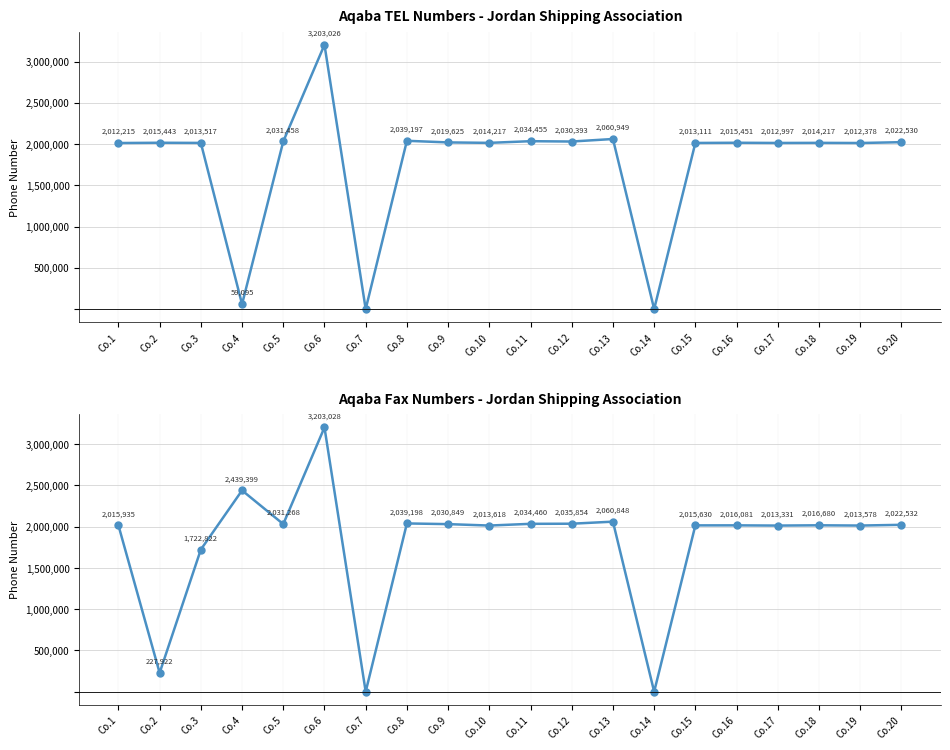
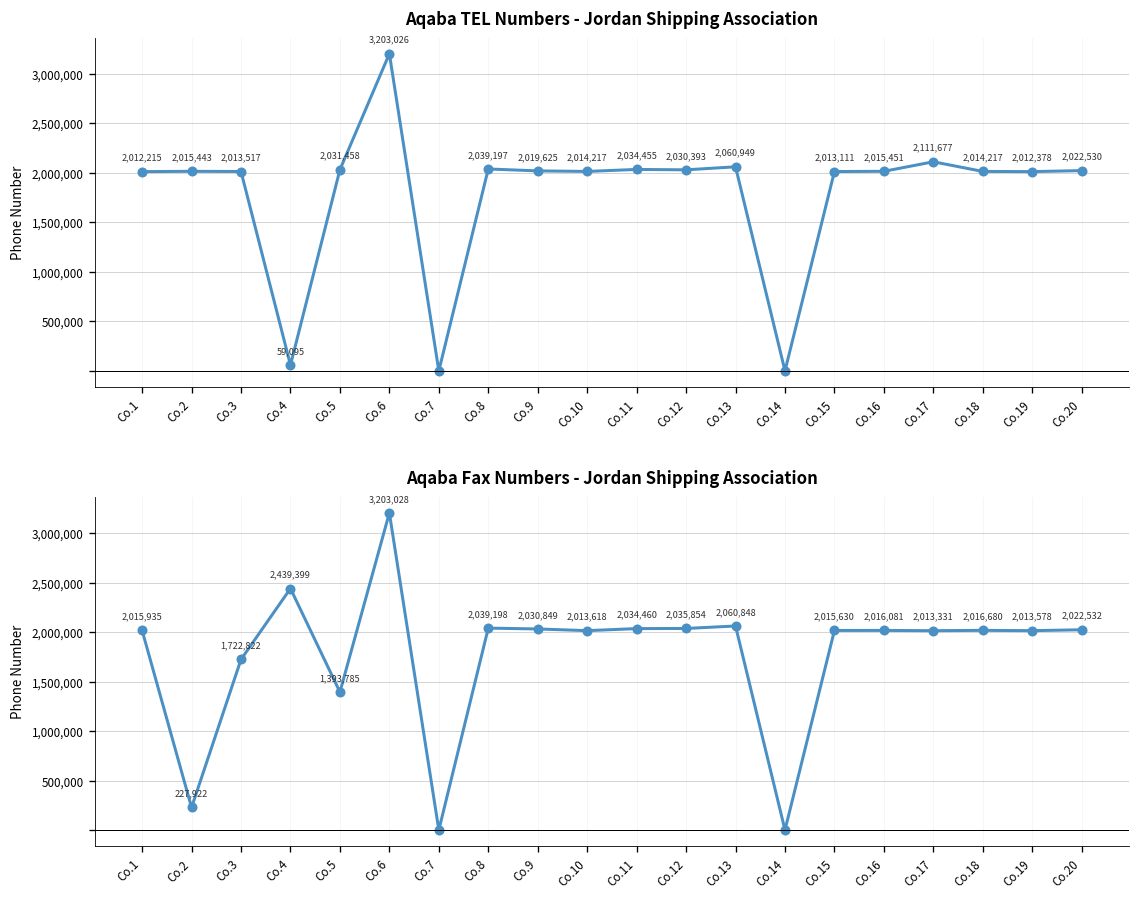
Aqaba TEL Numbers - Jordan Shipping Association, Co.17: 2,012,997 -> 2,111,677
Aqaba Fax Numbers - Jordan Shipping Association, Co.5: 2,031,268 -> 1,393,785
